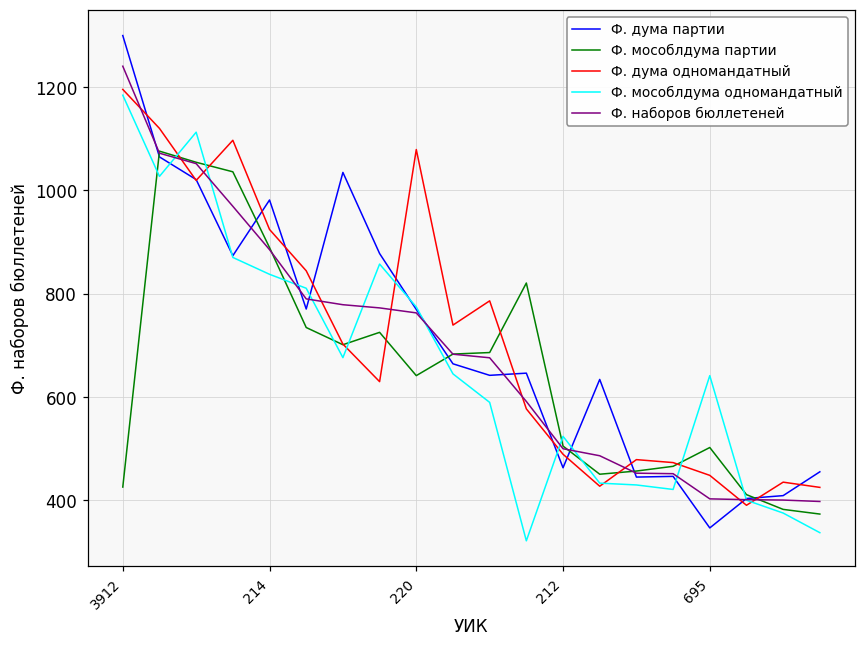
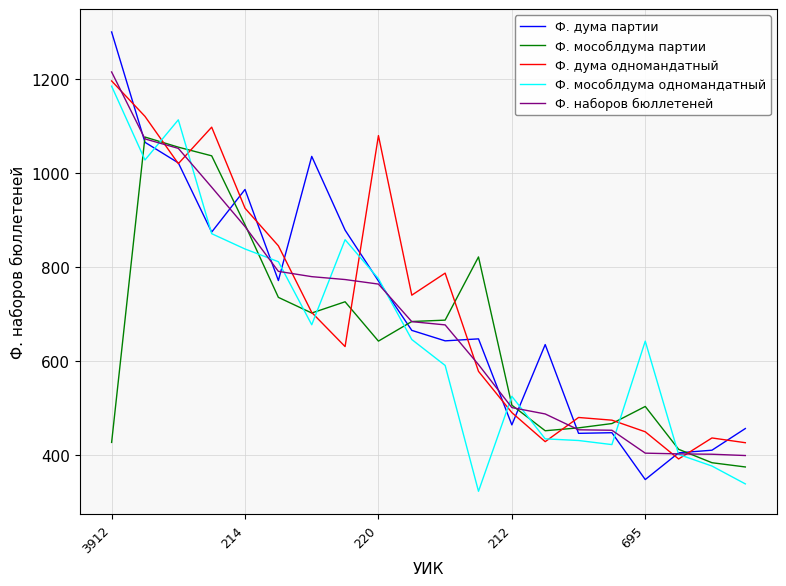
Ф. наборов бюллетеней, 3912: 1240 -> 1210
Ф. дума партии, 214: 980 -> 960
